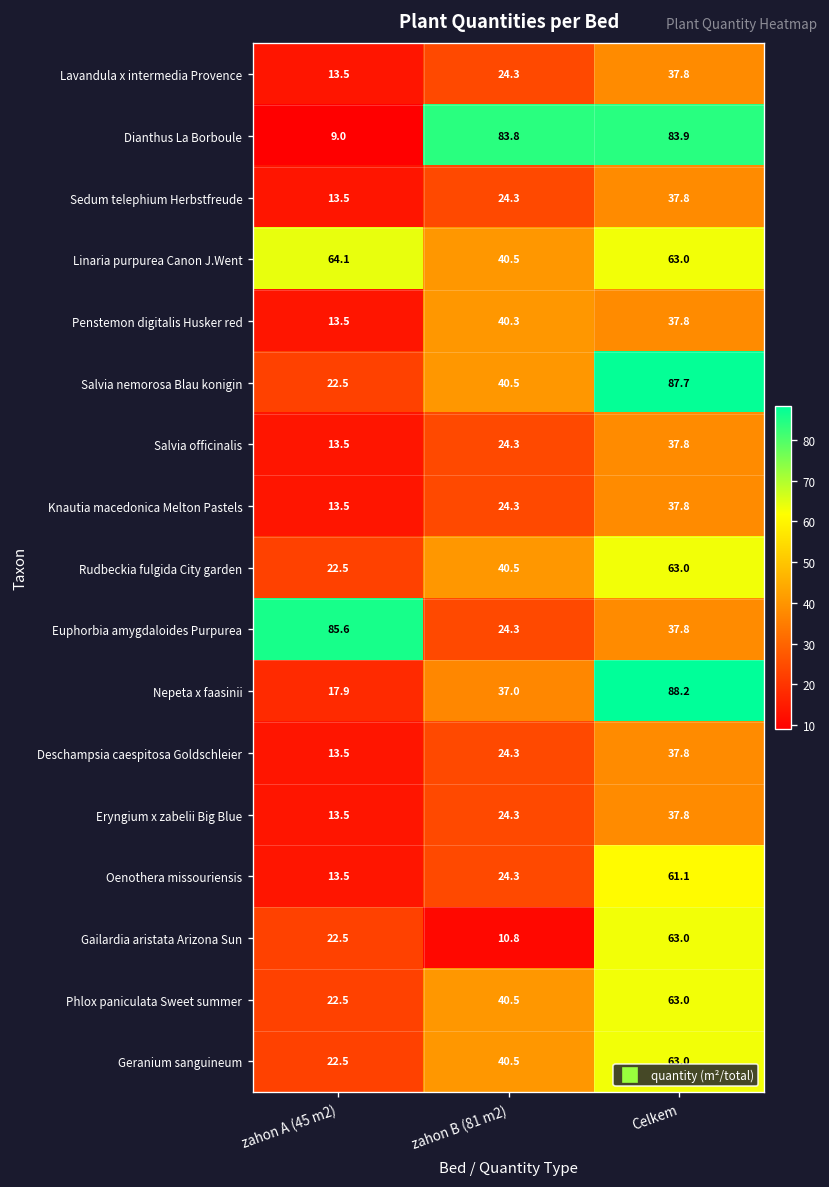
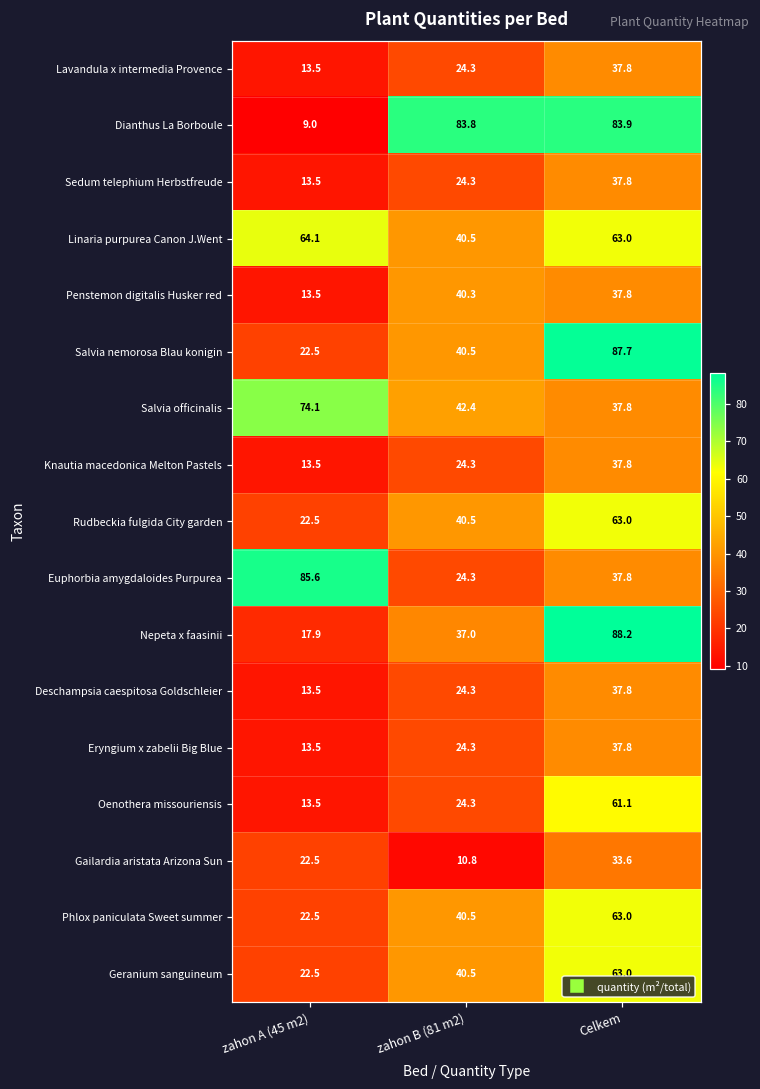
Salvia officinalis, zahon A (45 m2): 13.5 -> 74.1
Salvia officinalis, zahon B (81 m2): 24.3 -> 42.4
Gailardia aristata Arizona Sun, Celkem: 63.0 -> 33.6
